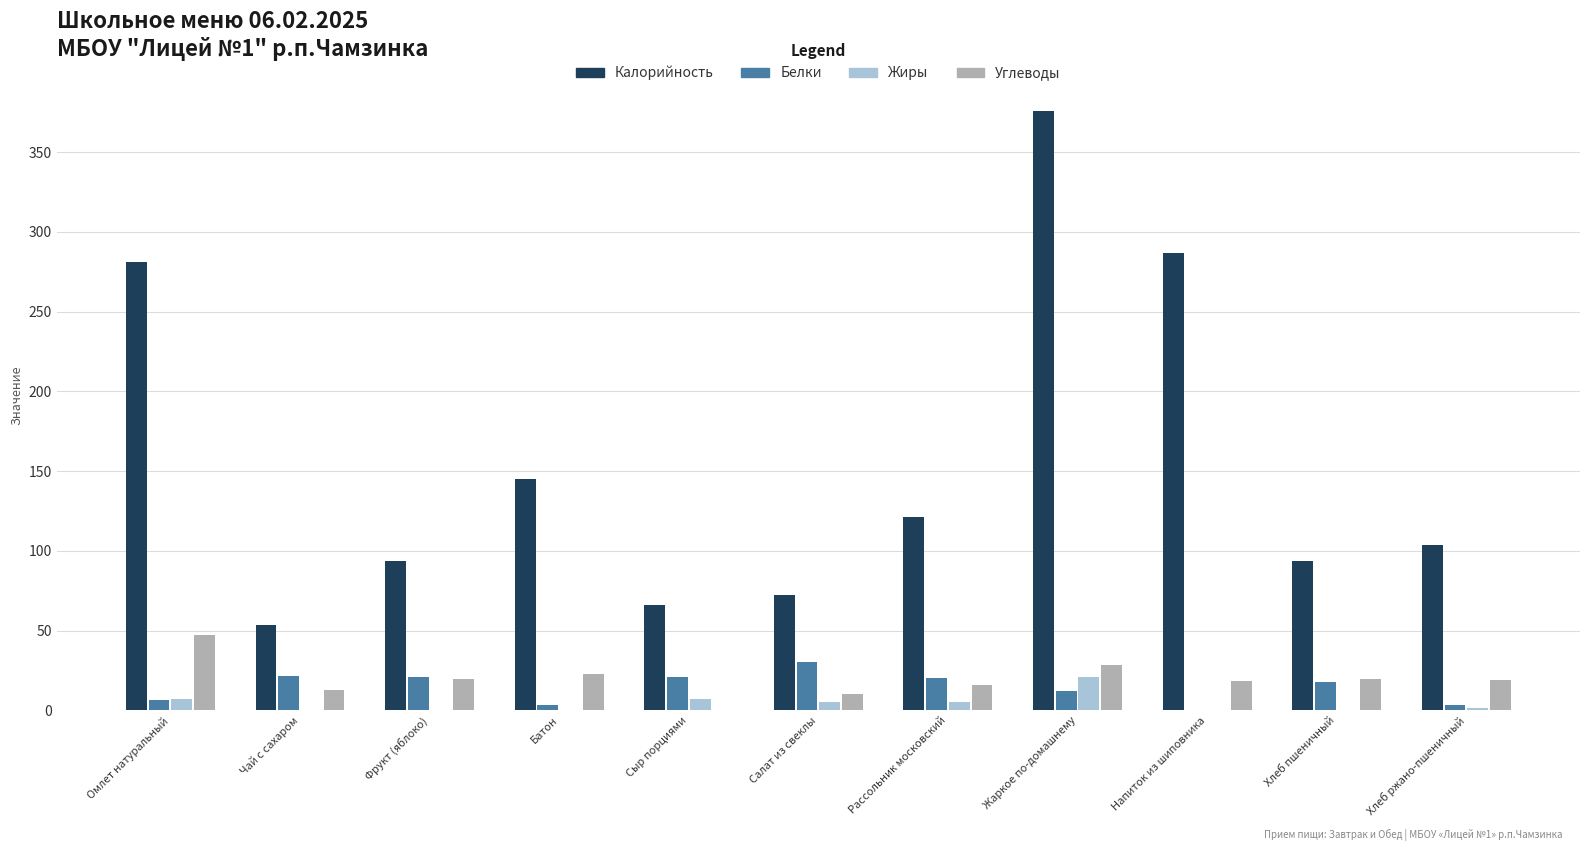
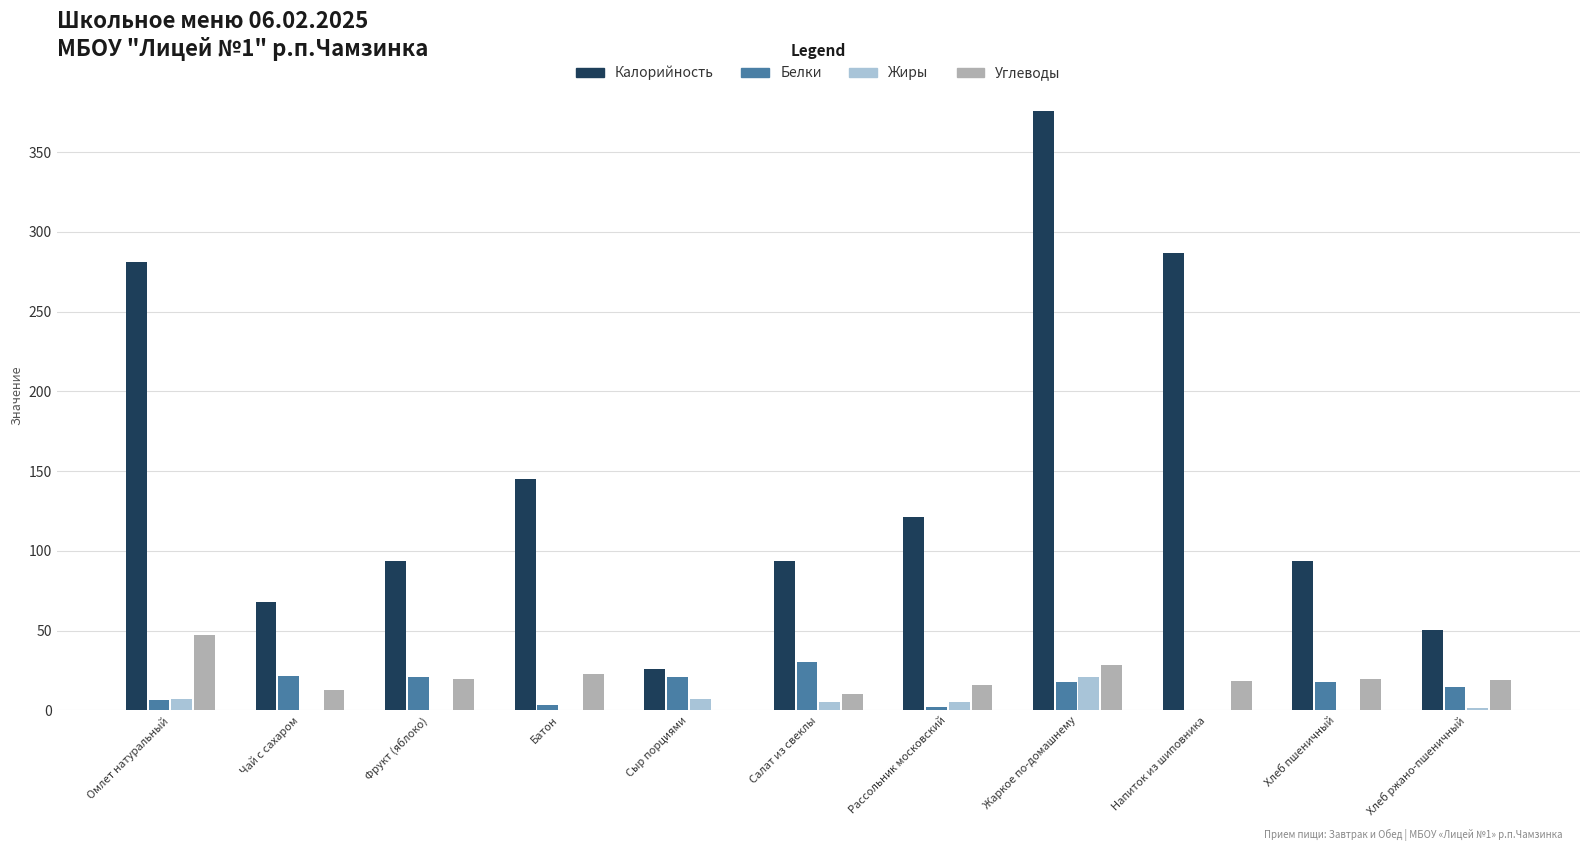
Калорийность, Чай с сахаром: 53 -> 68
Калорийность, Сыр порциями: 66 -> 26
Калорийность, Салат из свеклы: 72 -> 93
Белки, Рассольник московский: 20 -> 2
Белки, Жаркое по-домашнему: 12 -> 18
Калорийность, Хлеб ржано-пшеничный: 104 -> 51
Белки, Хлеб ржано-пшеничный: 3 -> 15
